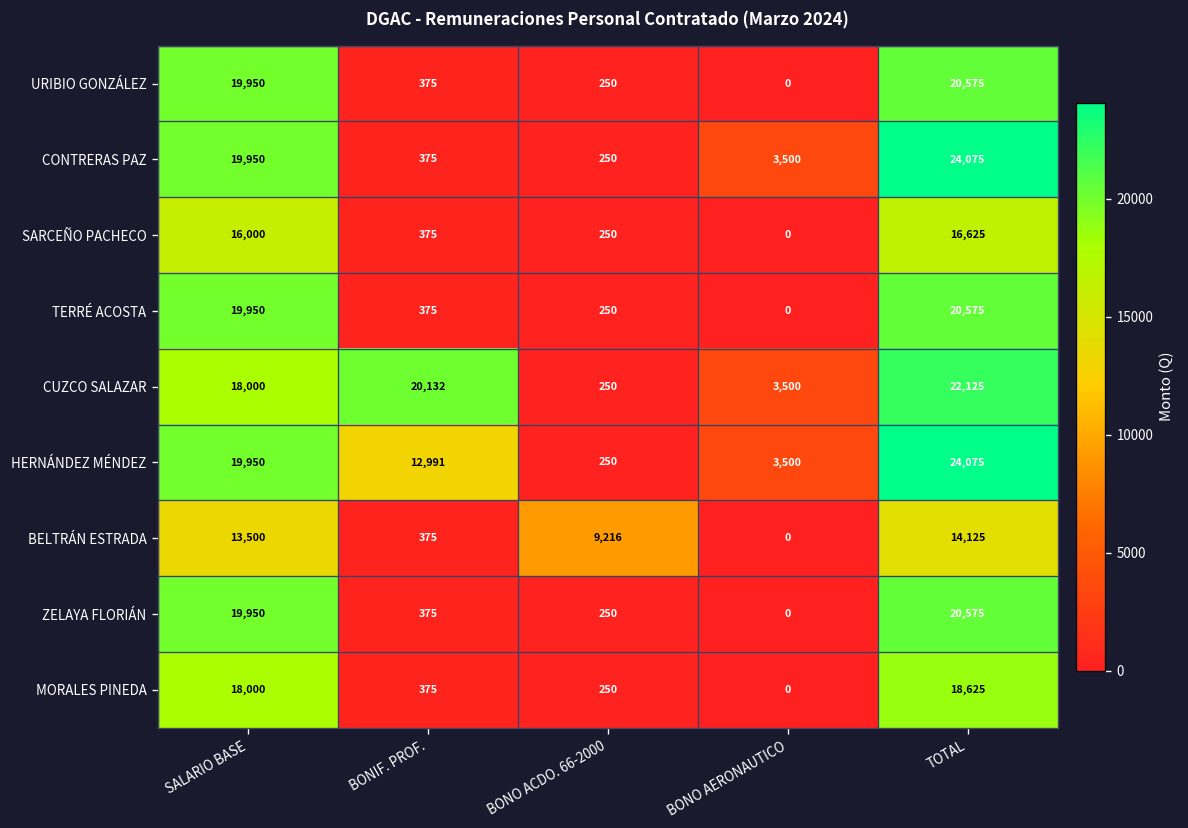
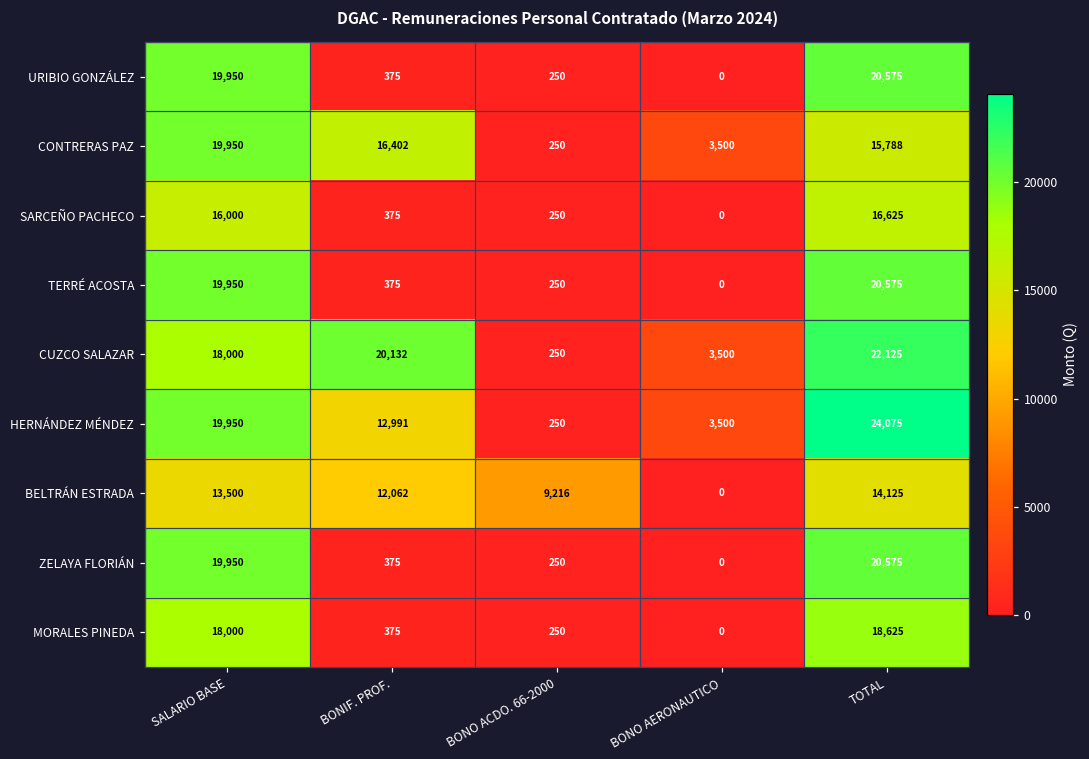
CONTRERAS PAZ, BONIF. PROF.: 375 -> 16,402
CONTRERAS PAZ, TOTAL: 24,075 -> 15,788
BELTRÁN ESTRADA, BONIF. PROF.: 375 -> 12,062
